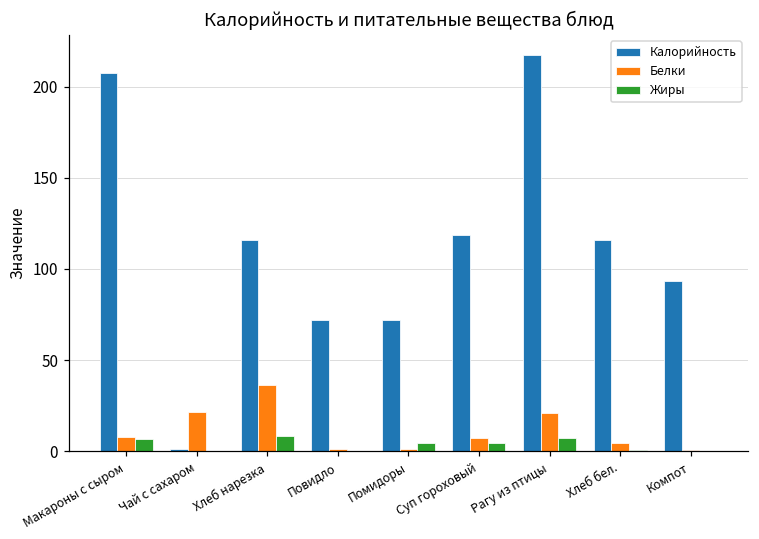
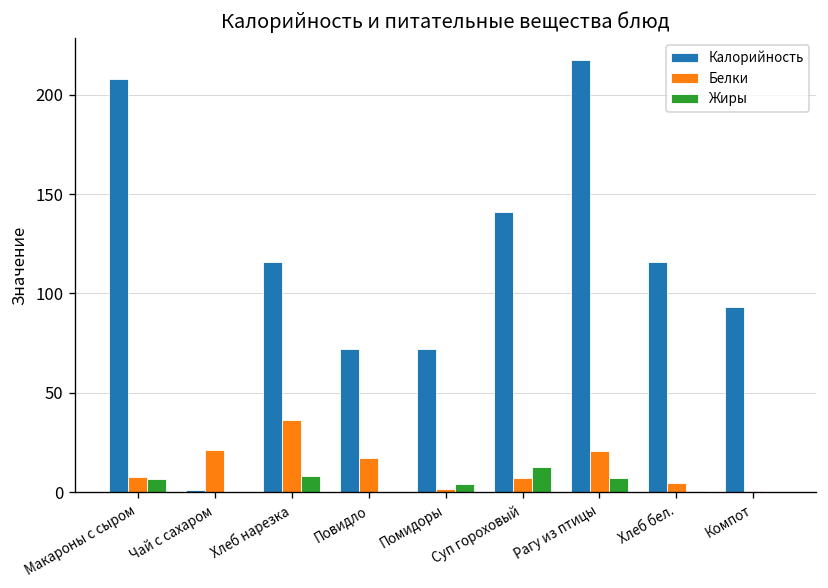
Белки, Повидло: 1 -> 17
Калорийность, Суп гороховый: 119 -> 141
Жиры, Суп гороховый: 4 -> 13
